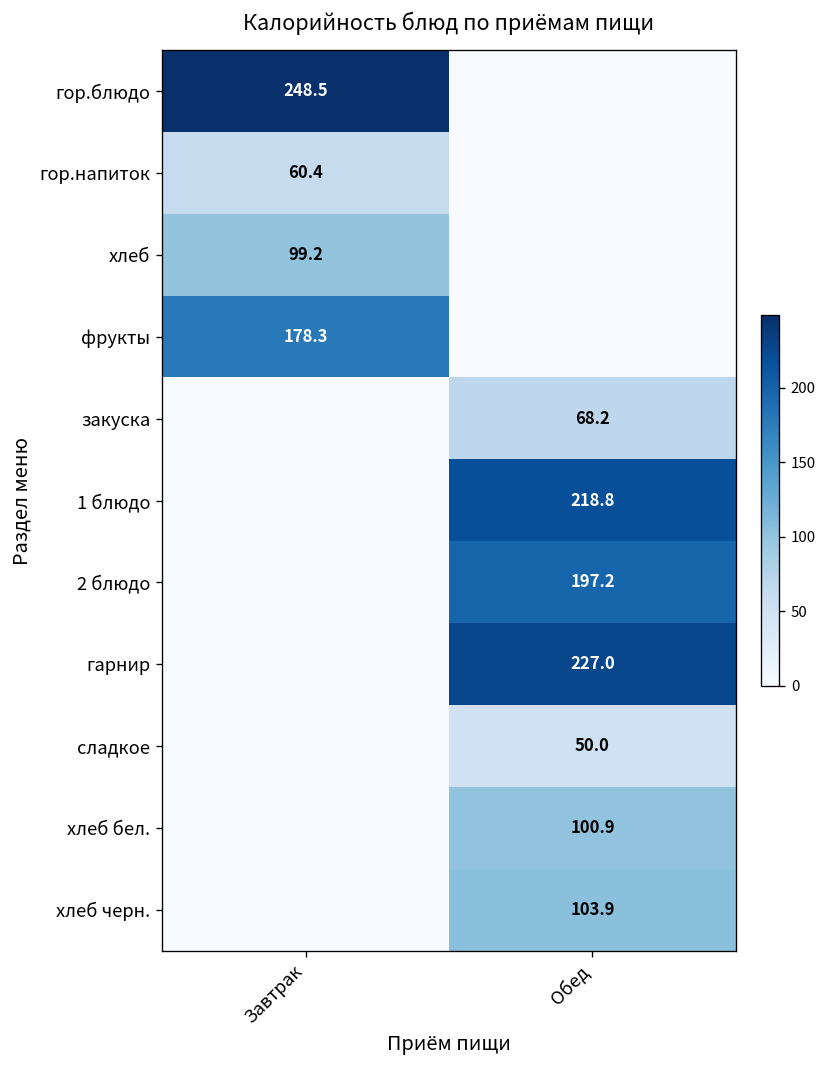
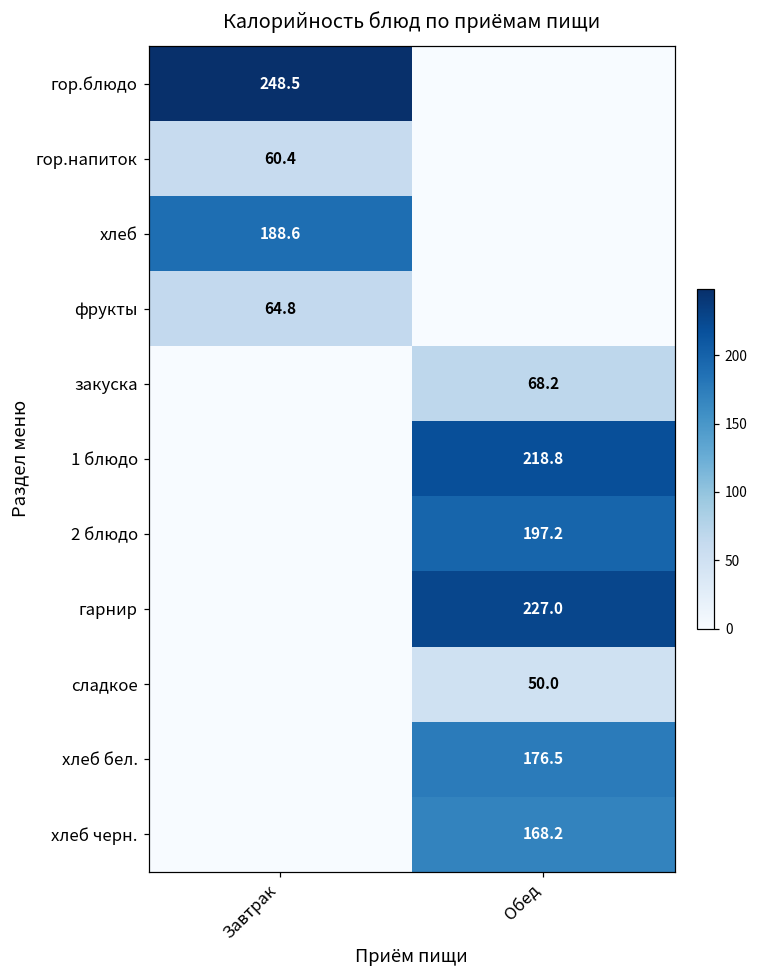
хлеб, Завтрак: 99.2 -> 188.6
фрукты, Завтрак: 178.3 -> 64.8
хлеб бел., Обед: 100.9 -> 176.5
хлеб черн., Обед: 103.9 -> 168.2
